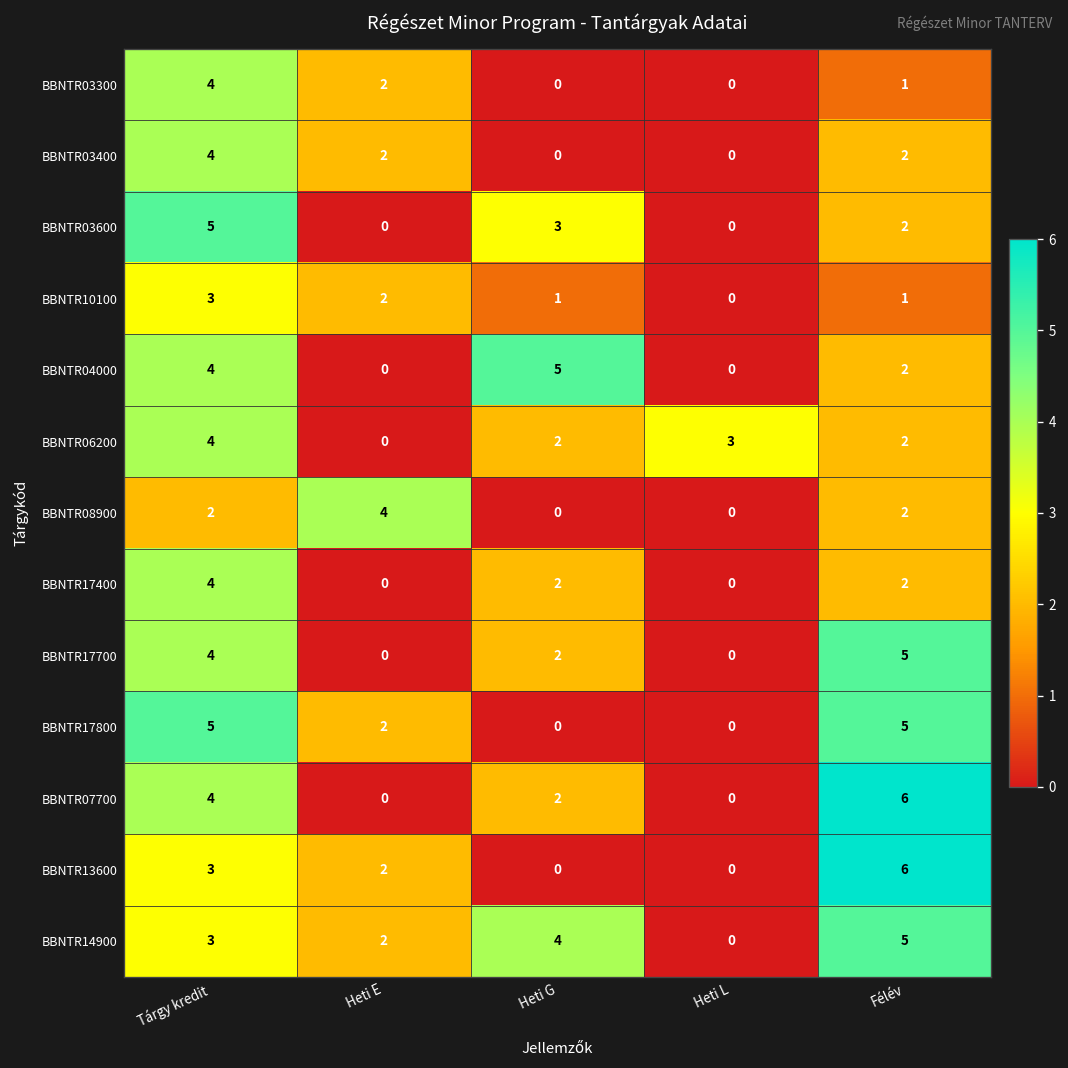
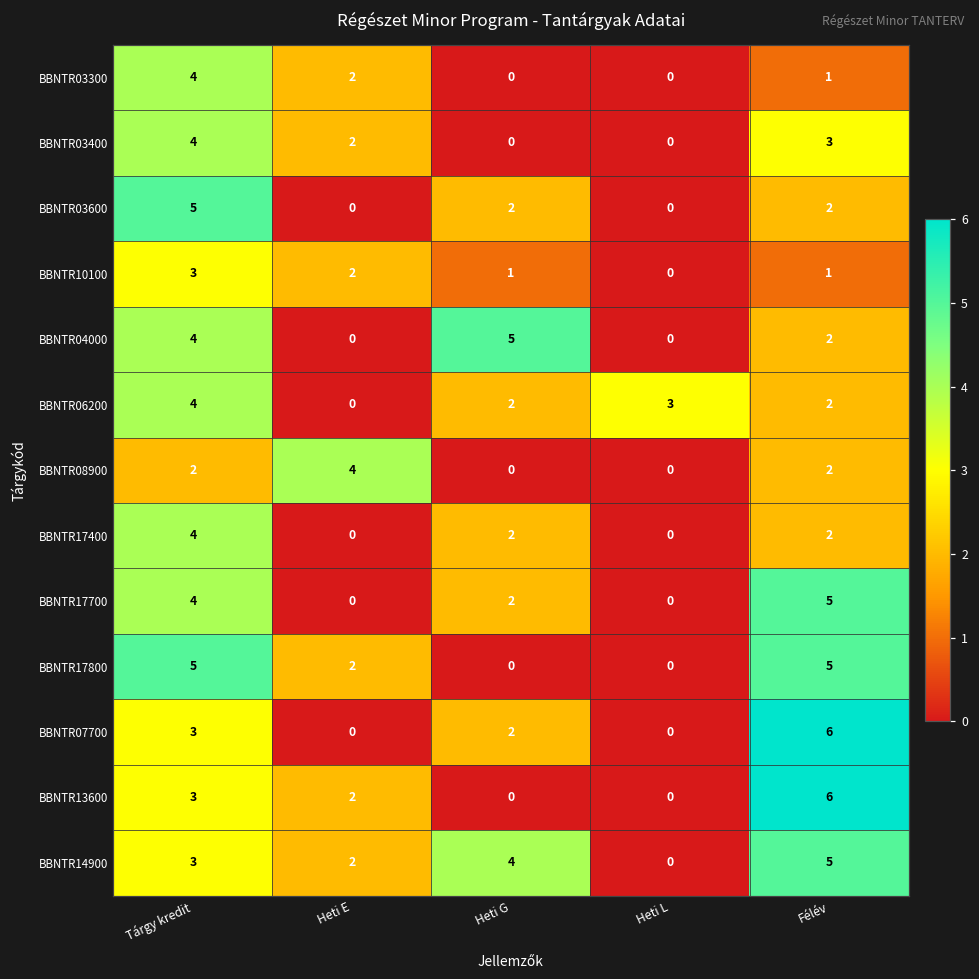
BBNTR03400, Félév: 2 -> 3
BBNTR03600, Heti G: 3 -> 2
BBNTR07700, Tárgy kredit: 4 -> 3
